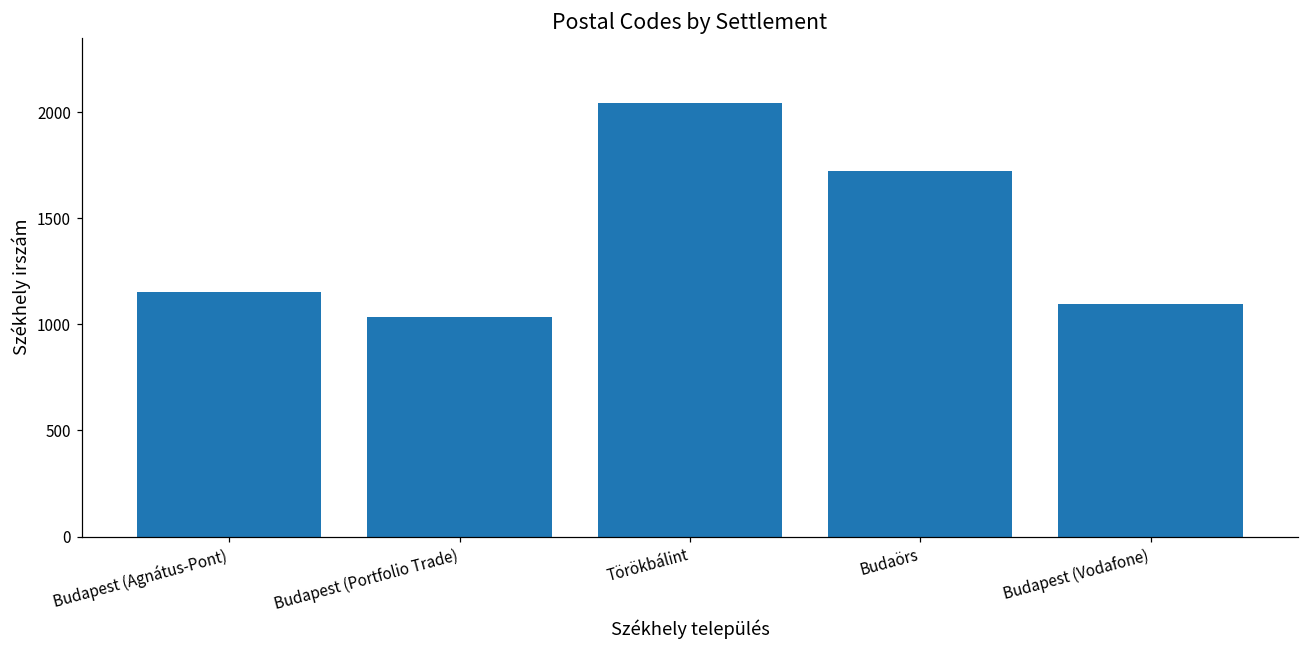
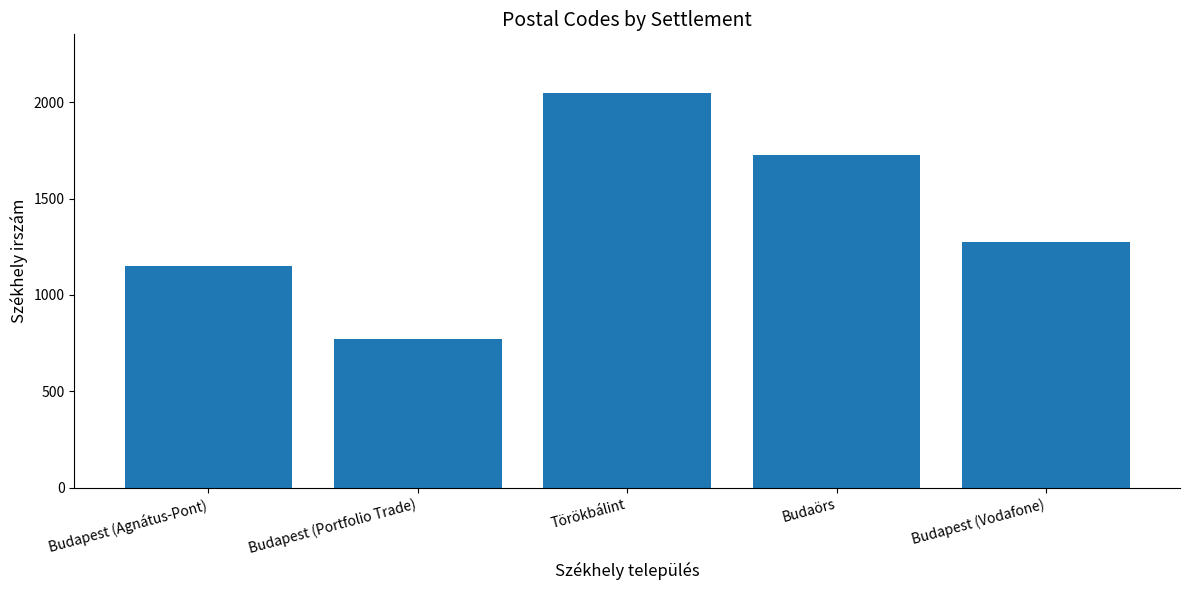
Budapest (Portfolio Trade): 1040 -> 770
Budapest (Vodafone): 1100 -> 1280
